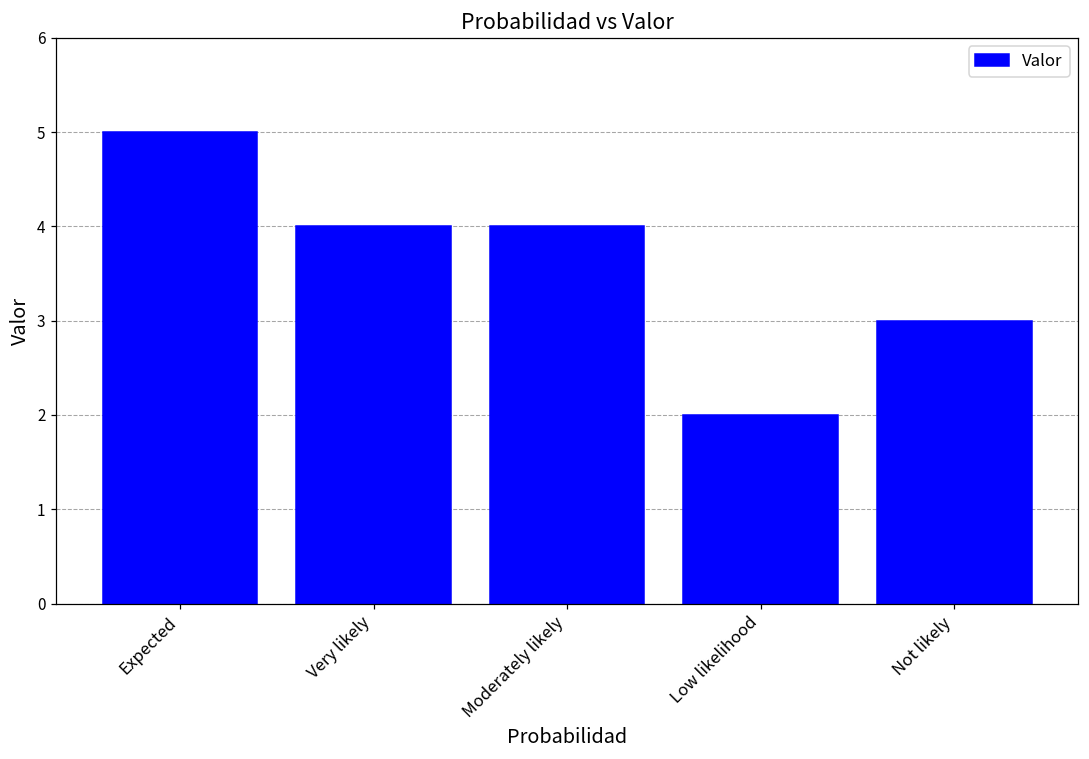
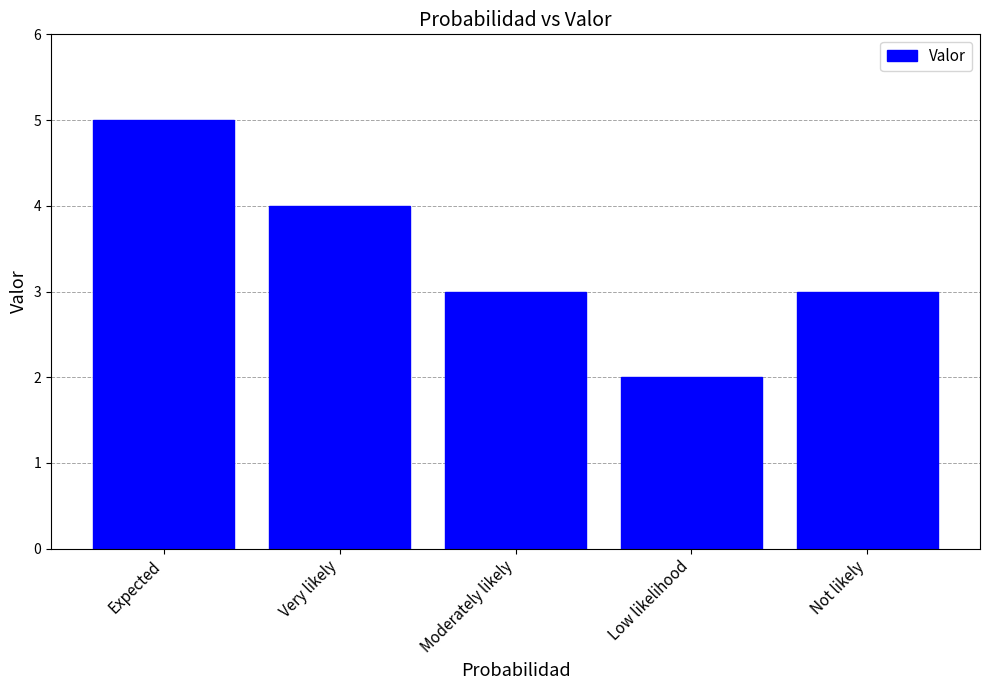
Moderately likely: 4 -> 3
